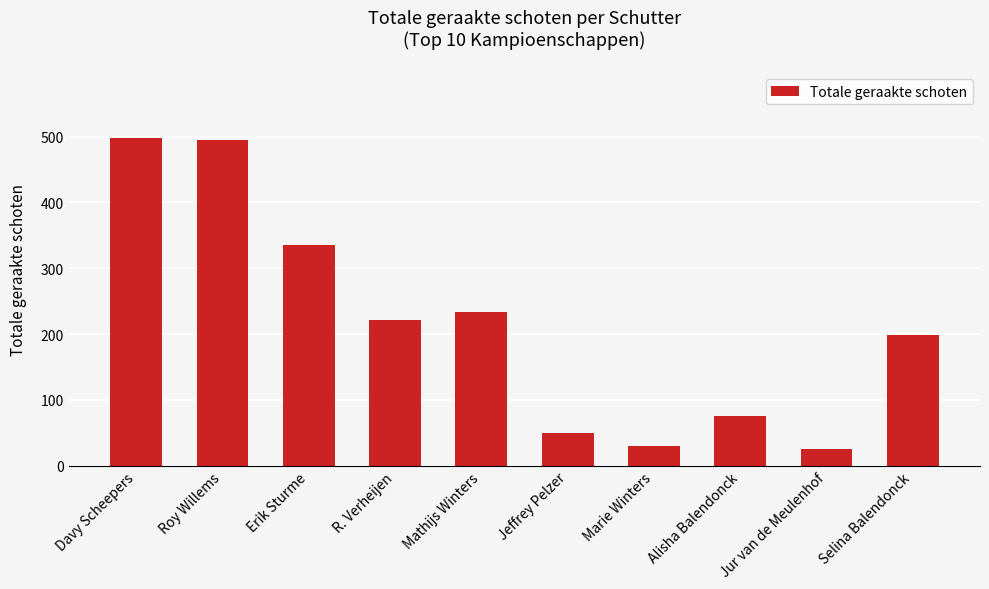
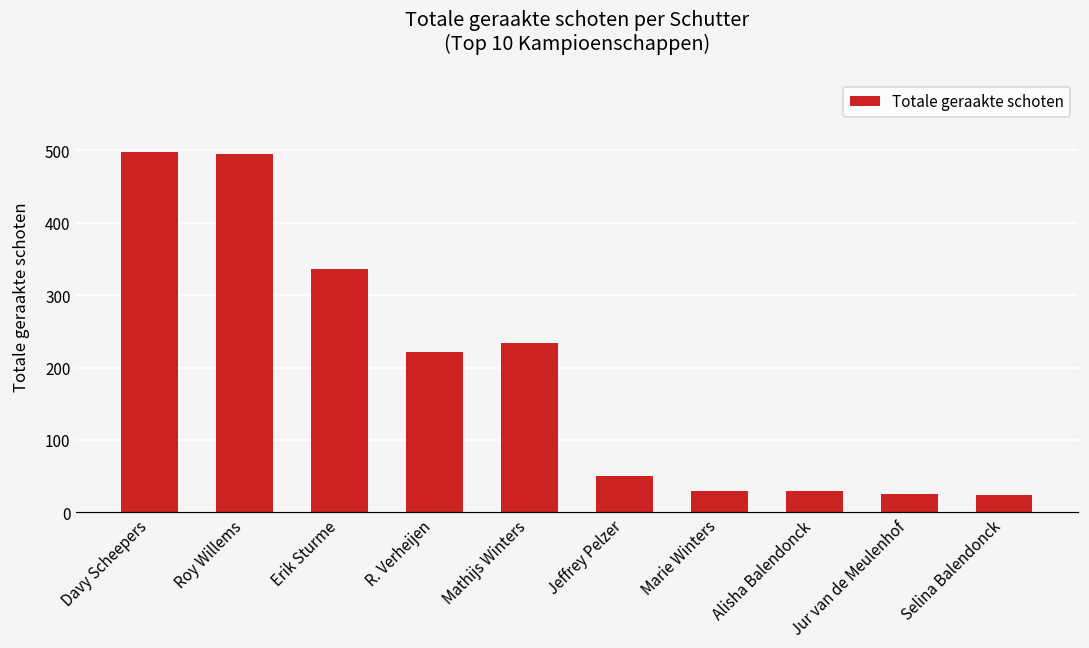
Alisha Balendonck: 80 -> 30
Selina Balendonck: 200 -> 20
